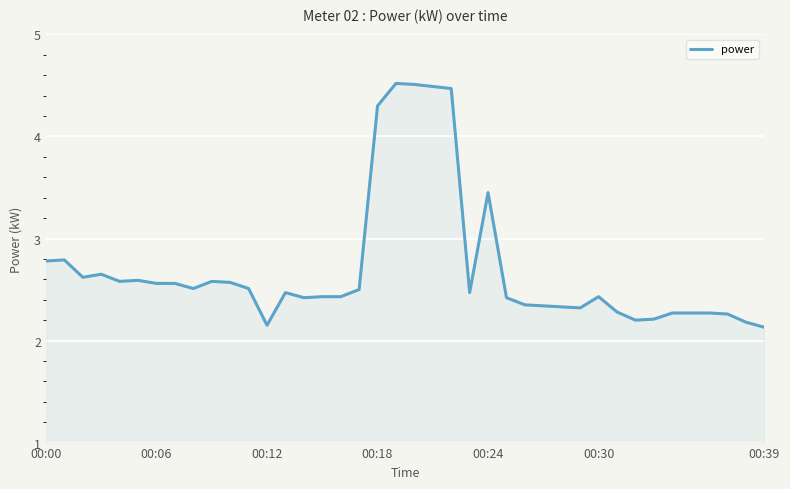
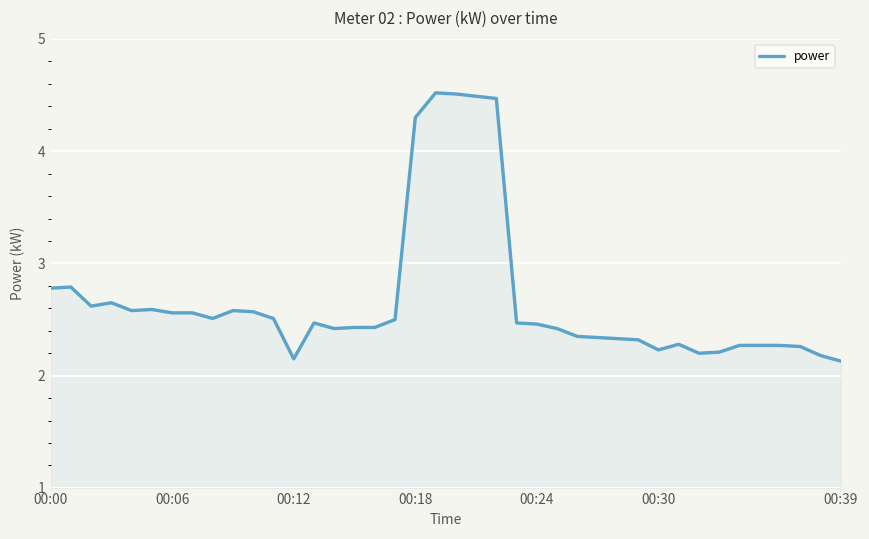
00:24: 3.45 -> 2.46
00:30: 2.43 -> 2.23
